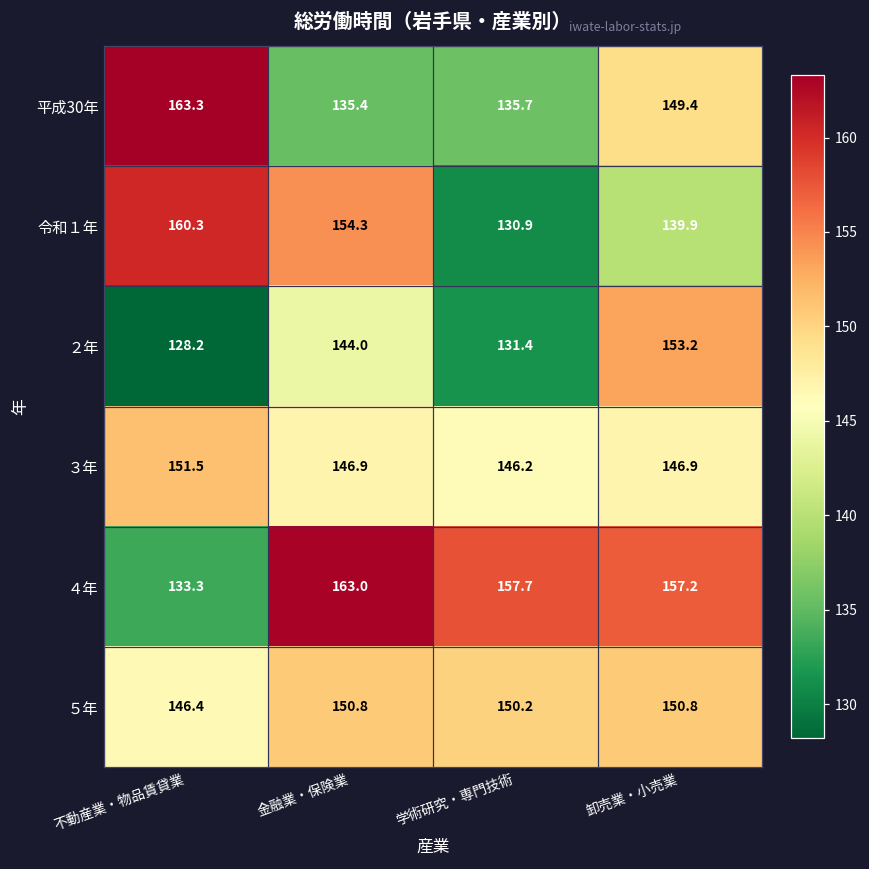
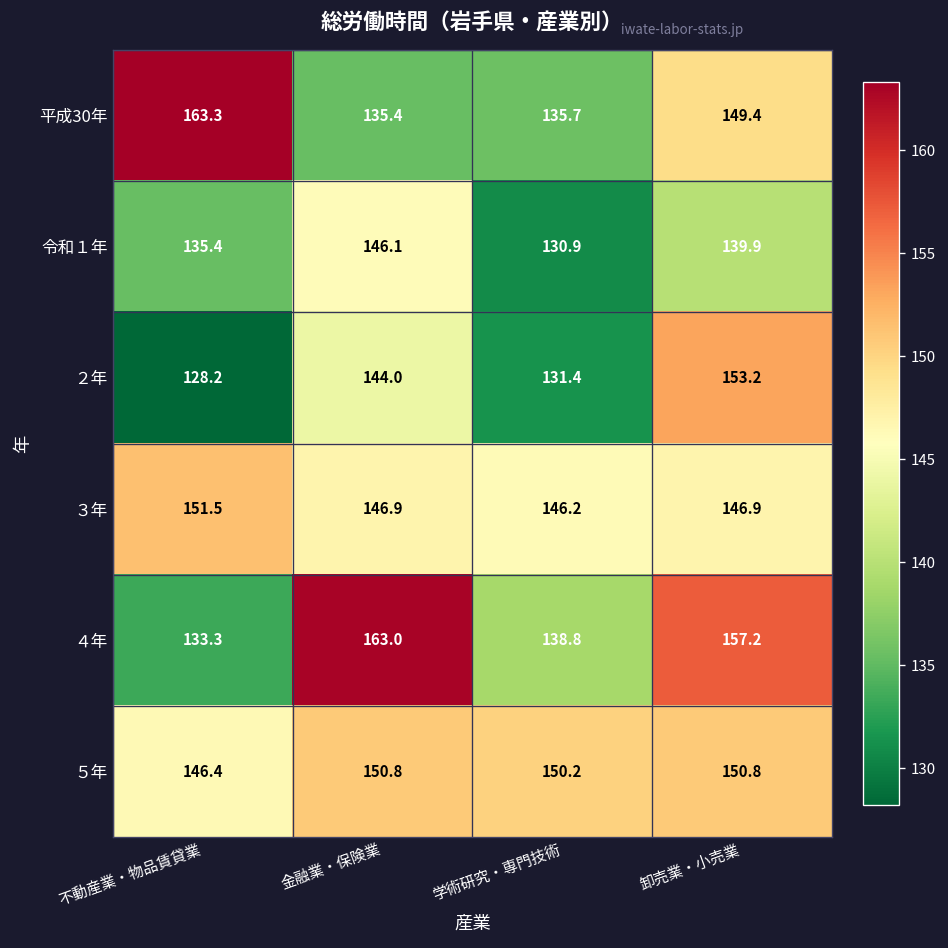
令和１年, 不動産業・物品賃貸業: 160.3 -> 135.4
令和１年, 金融業・保険業: 154.3 -> 146.1
４年, 学術研究・専門技術: 157.7 -> 138.8
